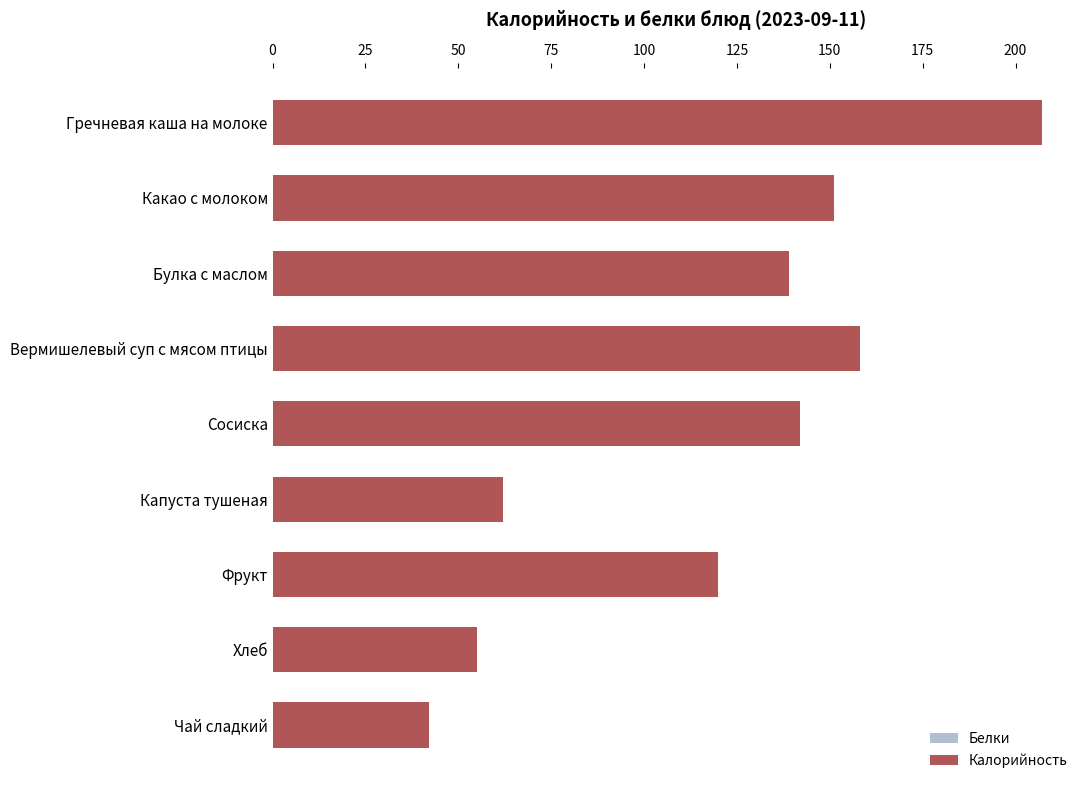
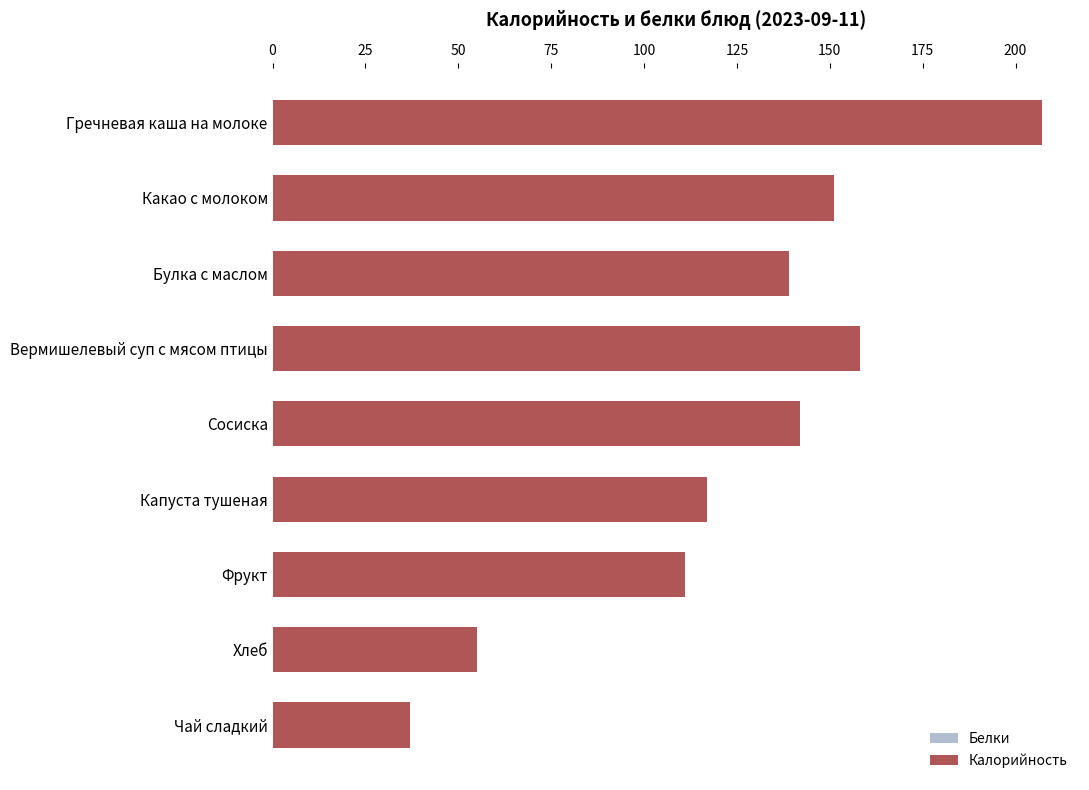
Калорийность, Капуста тушеная: 62 -> 117
Калорийность, Фрукт: 120 -> 111
Калорийность, Чай сладкий: 42 -> 37
